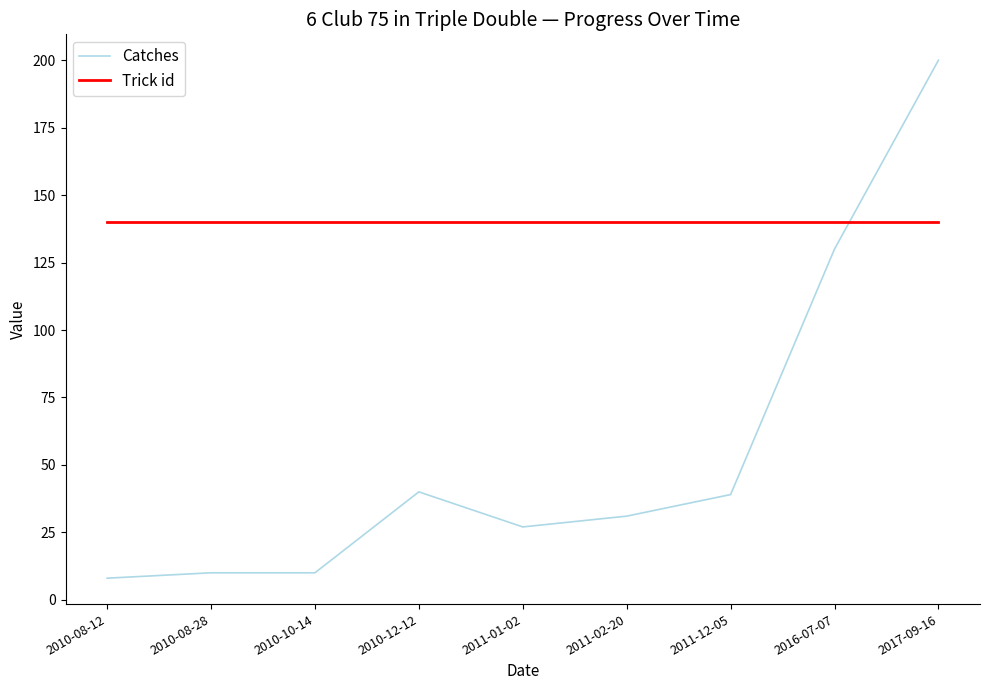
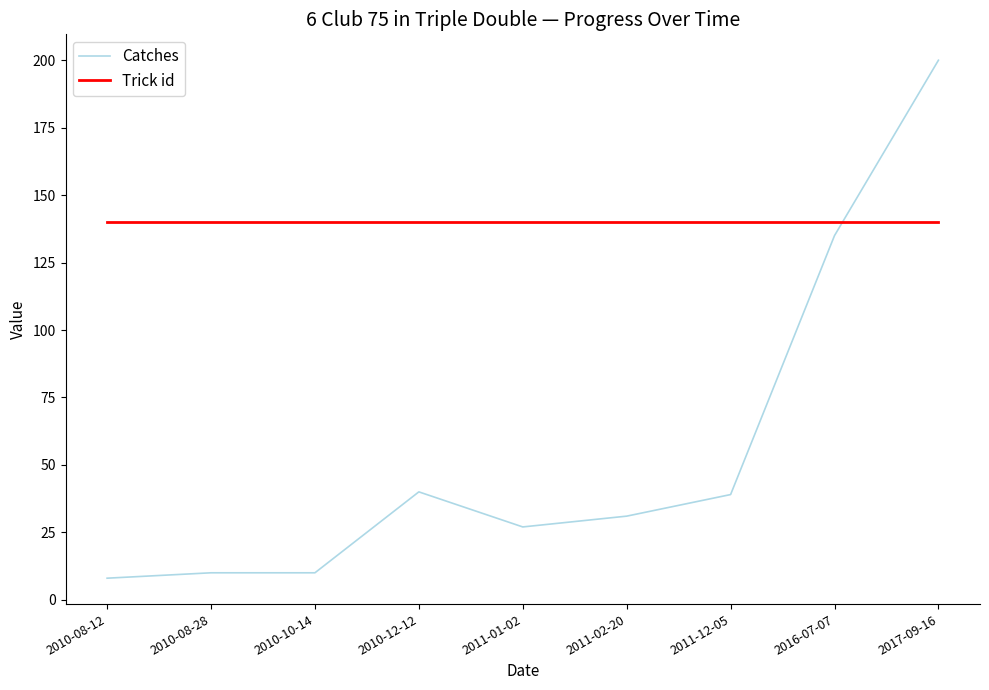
Catches, 2016-07-07: 130 -> 135
